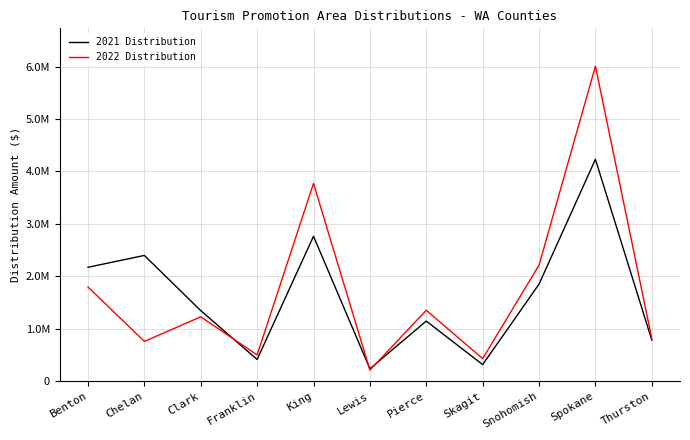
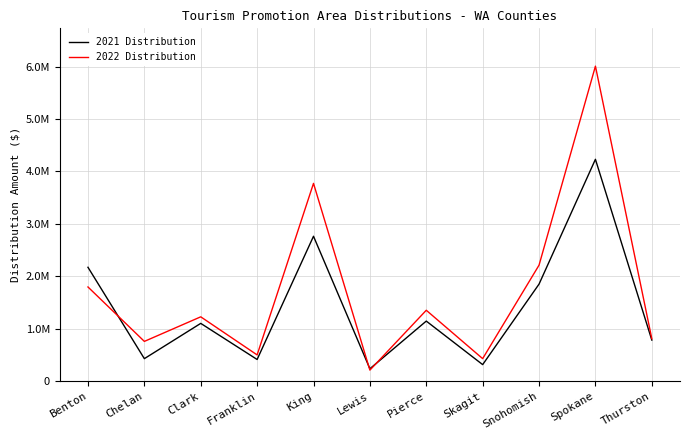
2021 Distribution, Chelan: 2400000 -> 400000
2021 Distribution, Clark: 1300000 -> 1100000
